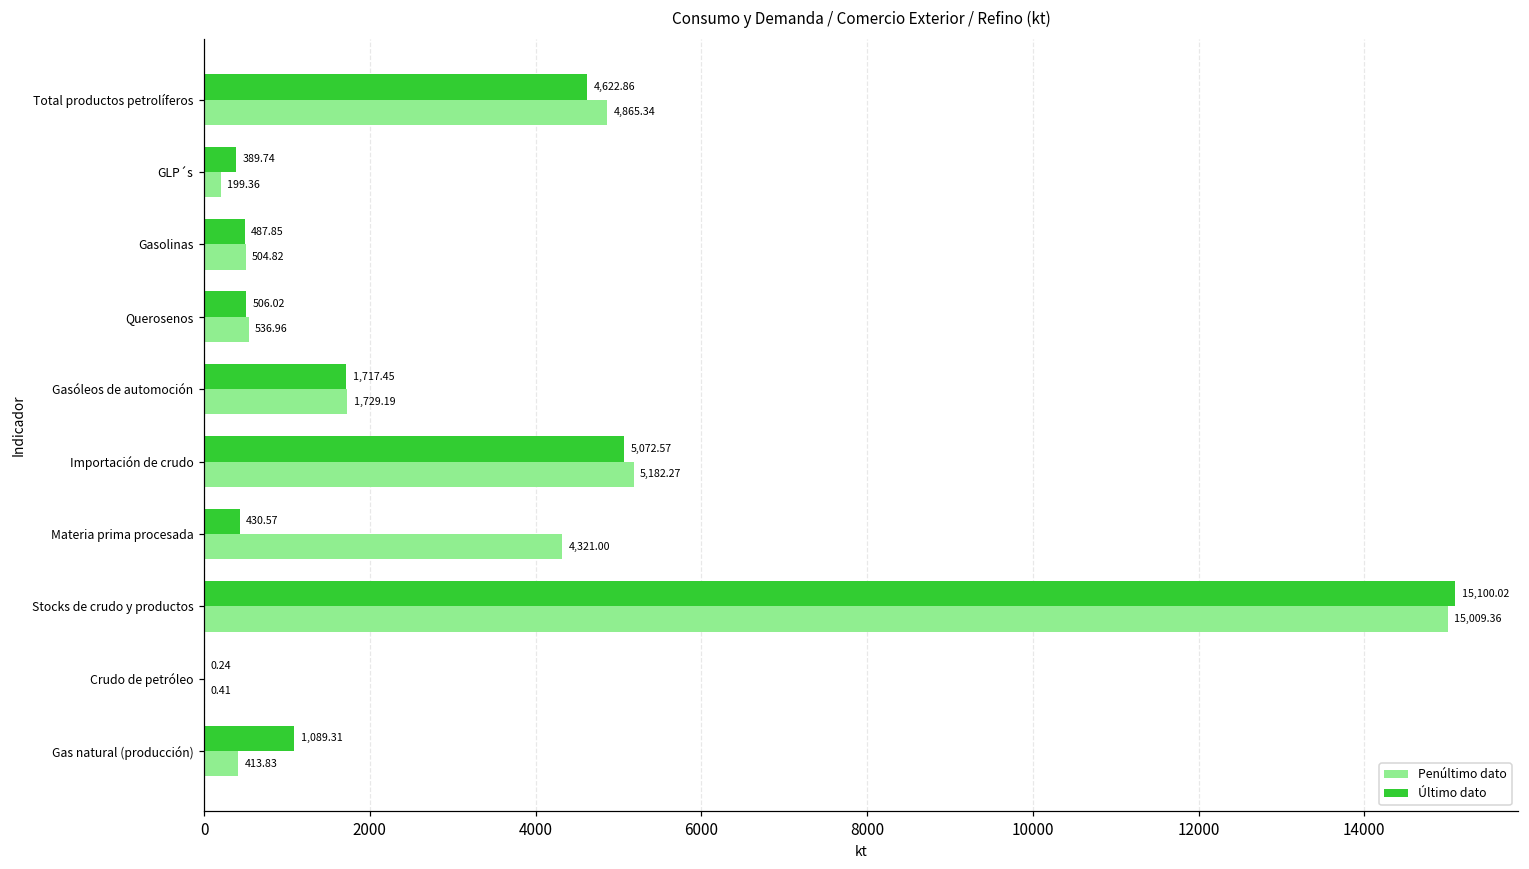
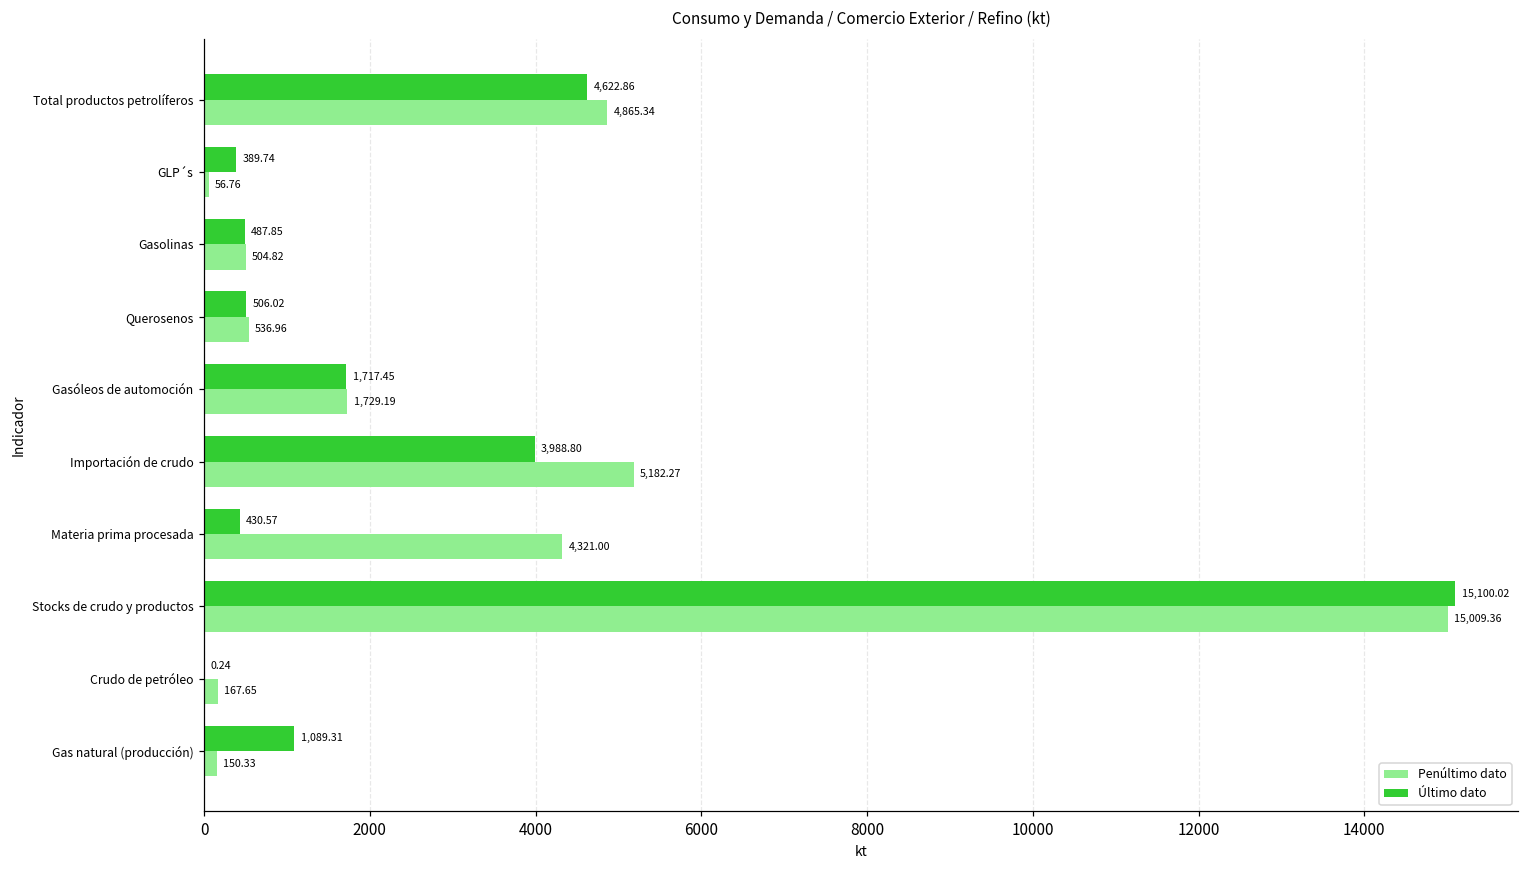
Penúltimo dato, GLP´s: 199.36 -> 56.76
Último dato, Importación de crudo: 5,072.57 -> 3,988.80
Penúltimo dato, Crudo de petróleo: 0.41 -> 167.65
Penúltimo dato, Gas natural (producción): 413.83 -> 150.33
